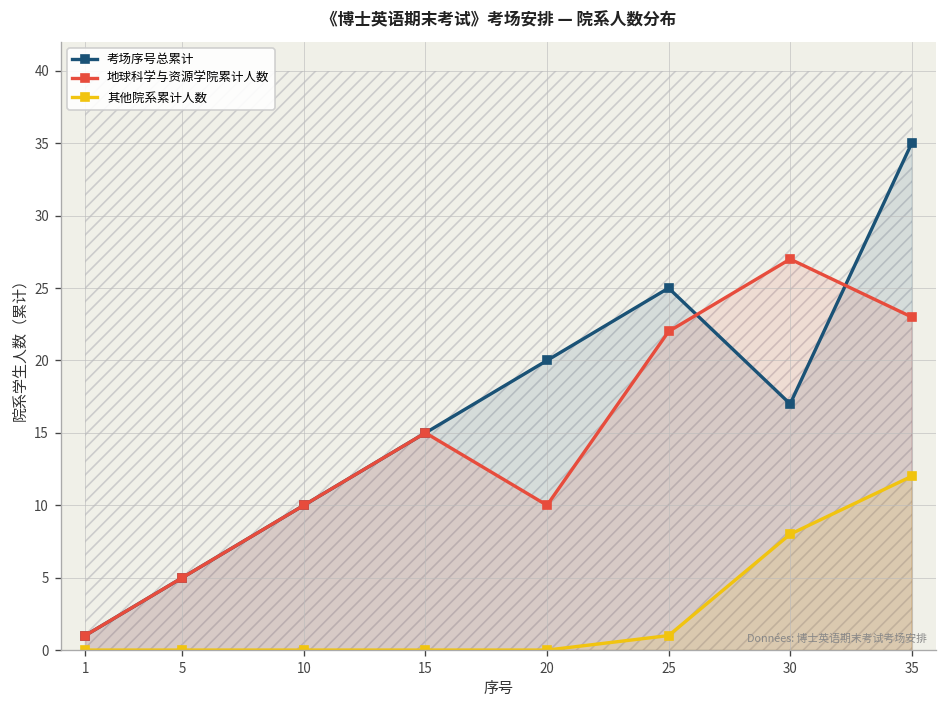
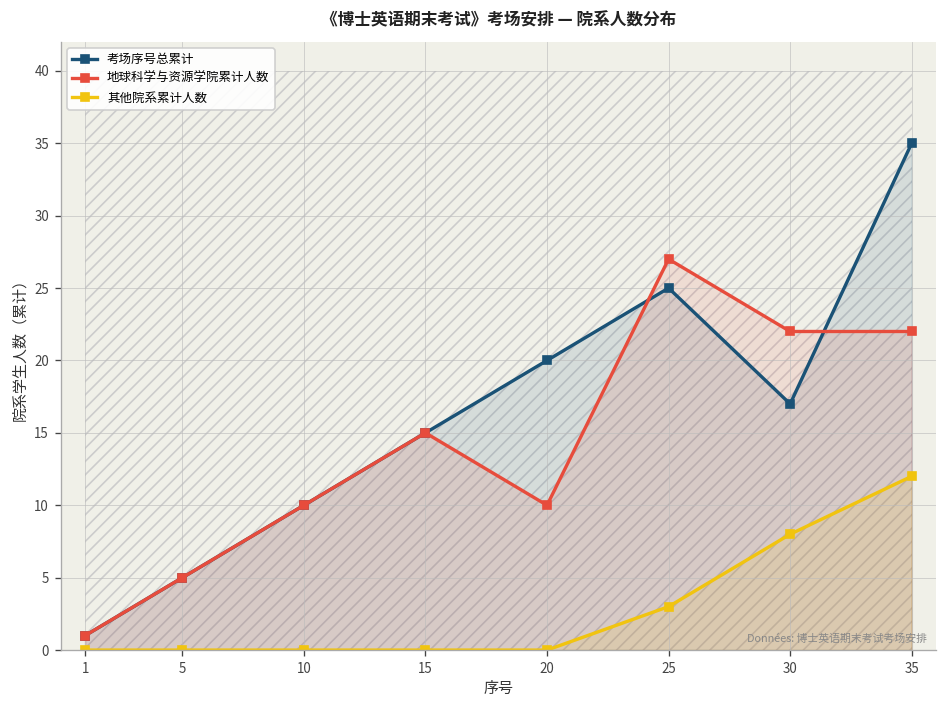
地球科学与资源学院累计人数, 25: 22 -> 27
其他院系累计人数, 25: 1 -> 3
地球科学与资源学院累计人数, 30: 27 -> 22
地球科学与资源学院累计人数, 35: 23 -> 22
